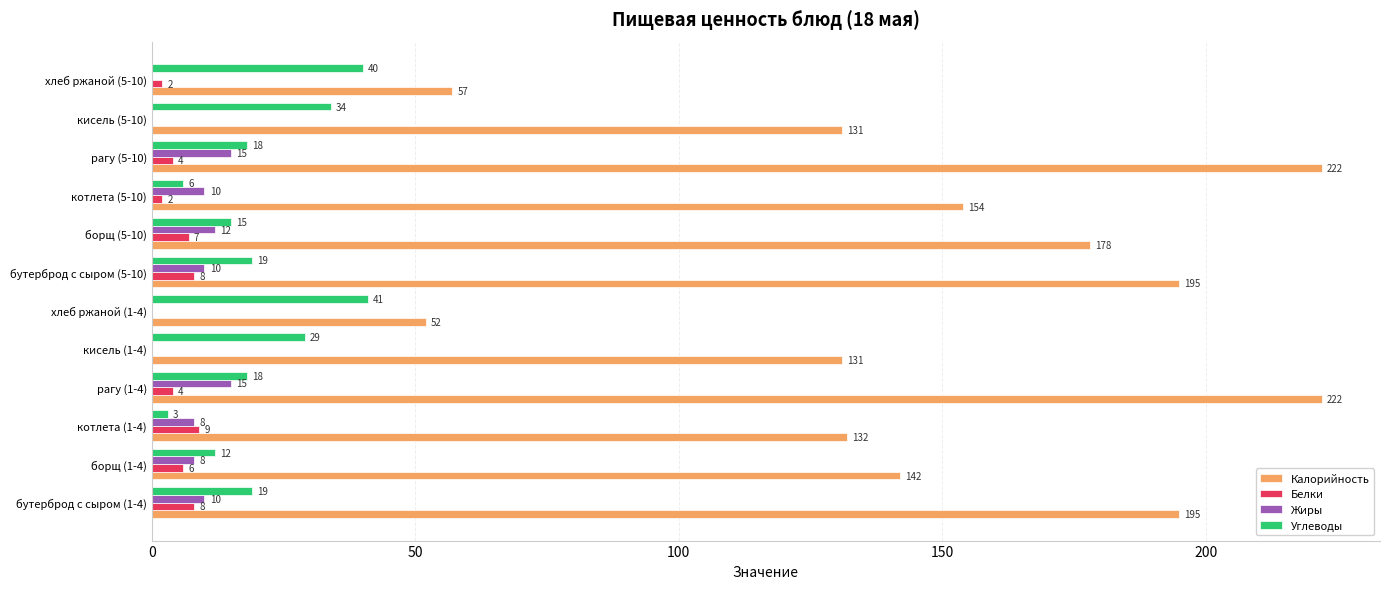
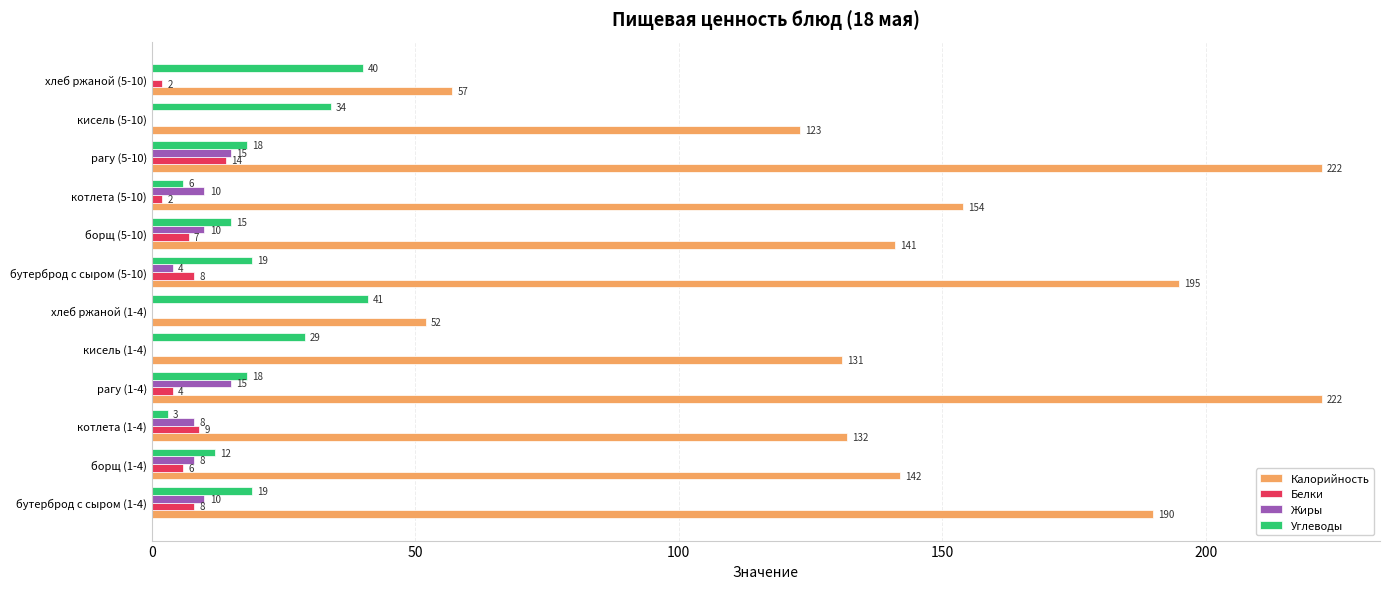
Калорийность, кисель (5-10): 131 -> 123
Белки, рагу (5-10): 4 -> 14
Жиры, борщ (5-10): 12 -> 10
Калорийность, борщ (5-10): 178 -> 141
Жиры, бутерброд с сыром (5-10): 10 -> 4
Калорийность, бутерброд с сыром (1-4): 195 -> 190
